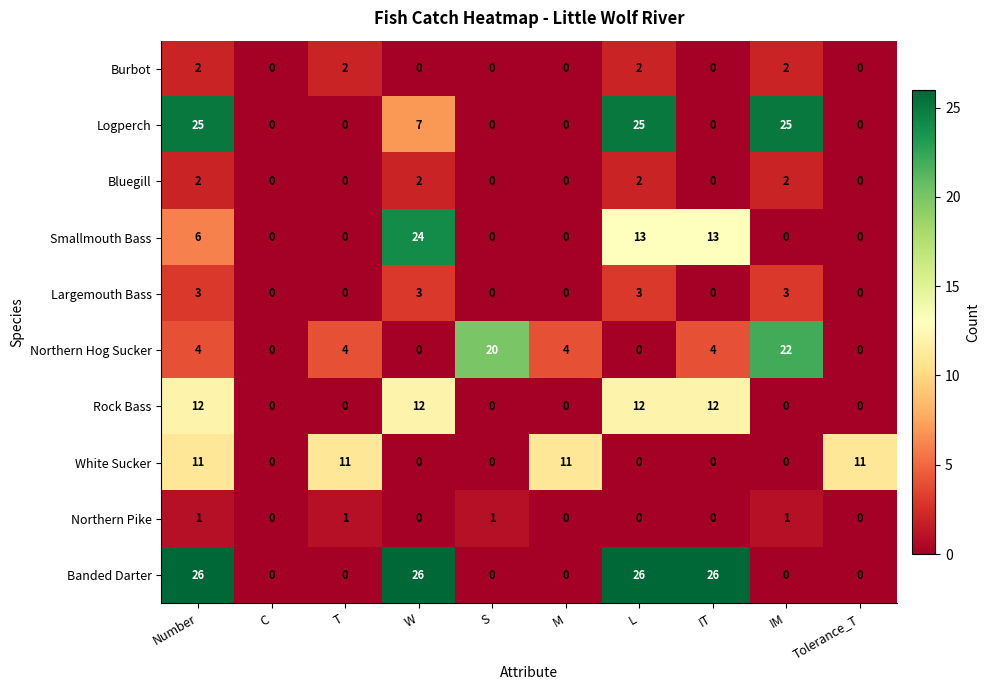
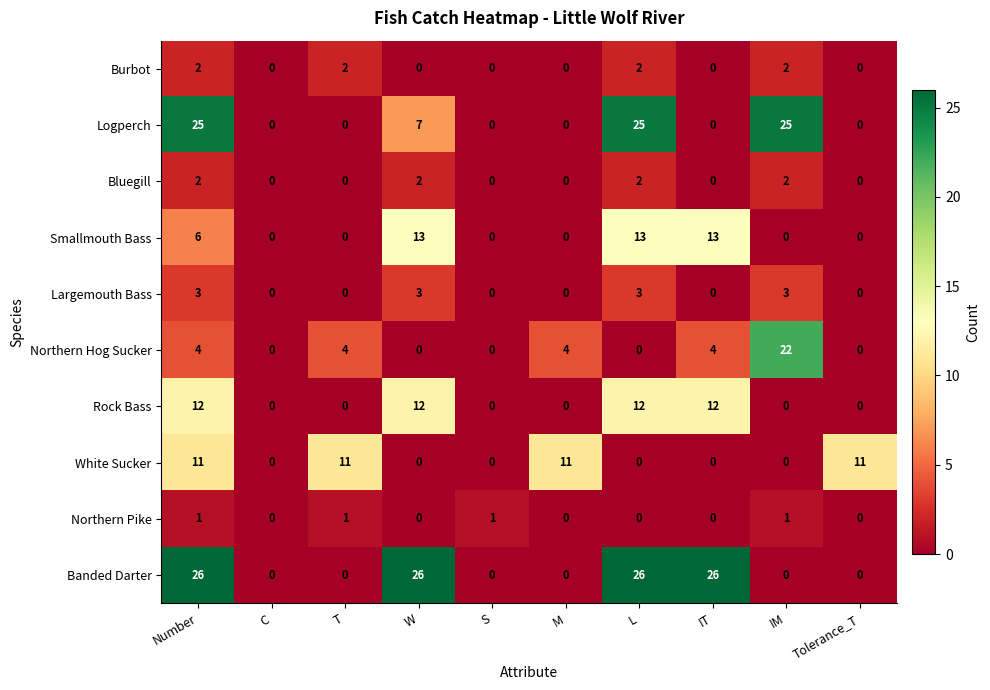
Smallmouth Bass, W: 24 -> 13
Northern Hog Sucker, S: 20 -> 0
